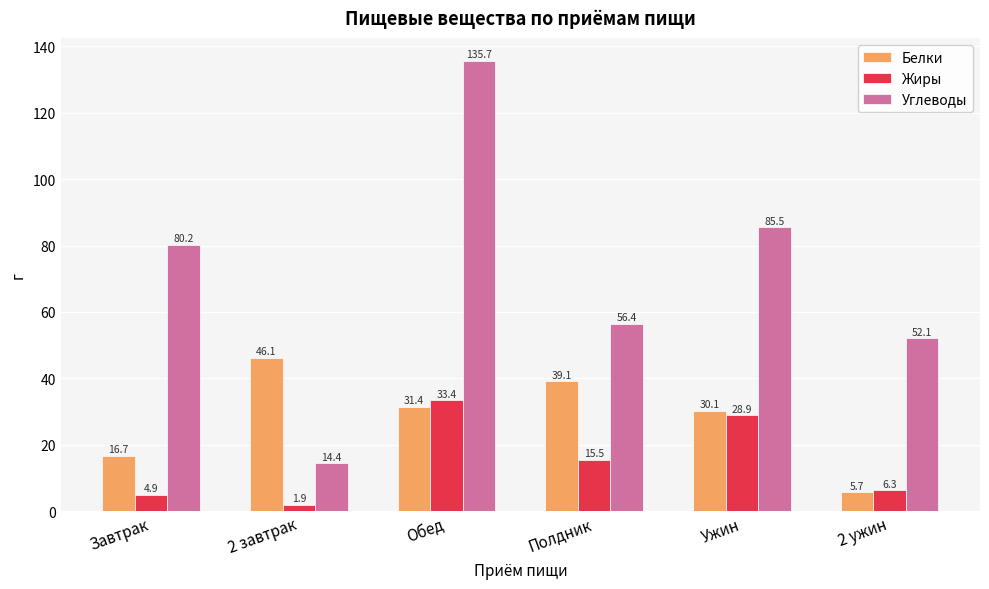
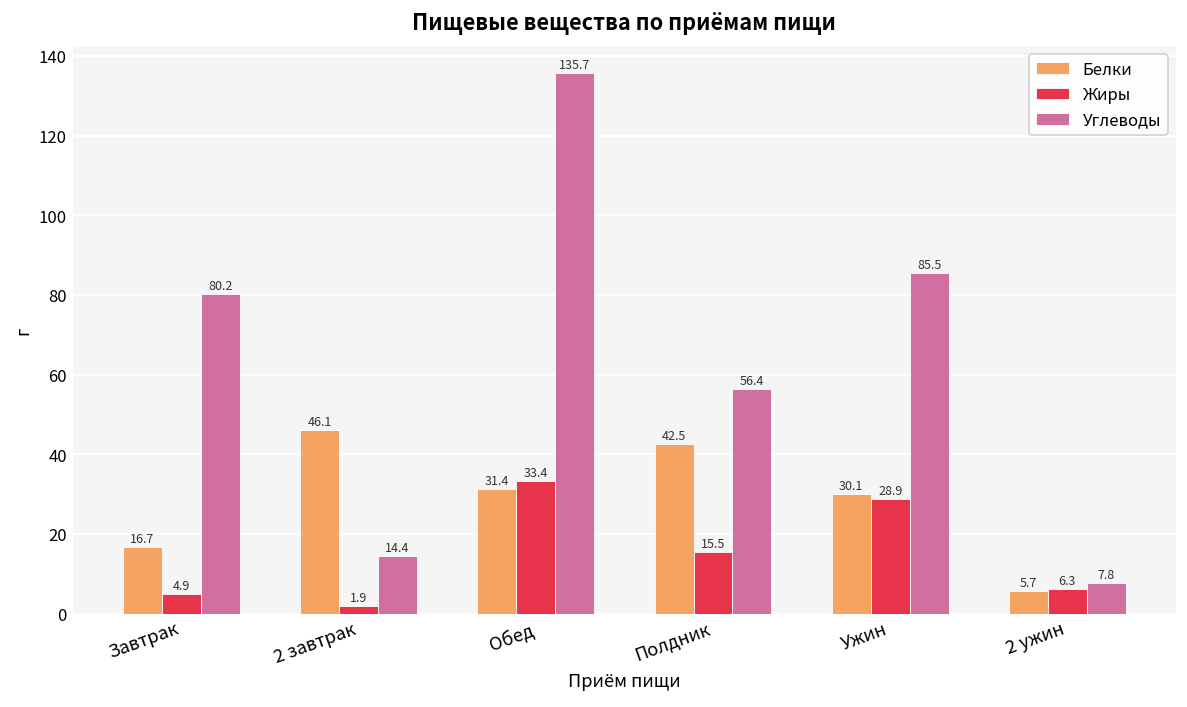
Белки, Полдник: 39.1 -> 42.5
Углеводы, 2 ужин: 52.1 -> 7.8
